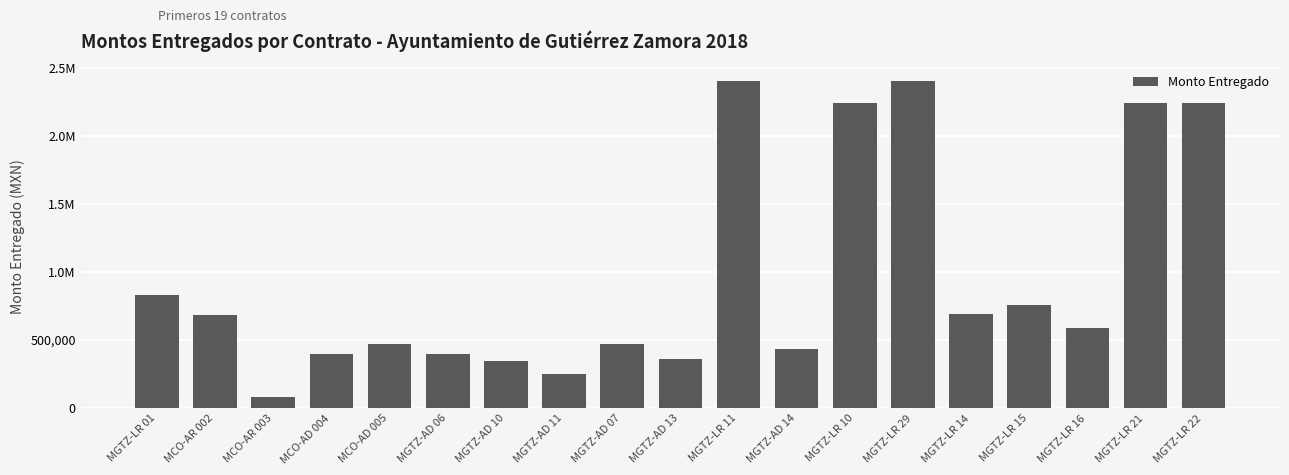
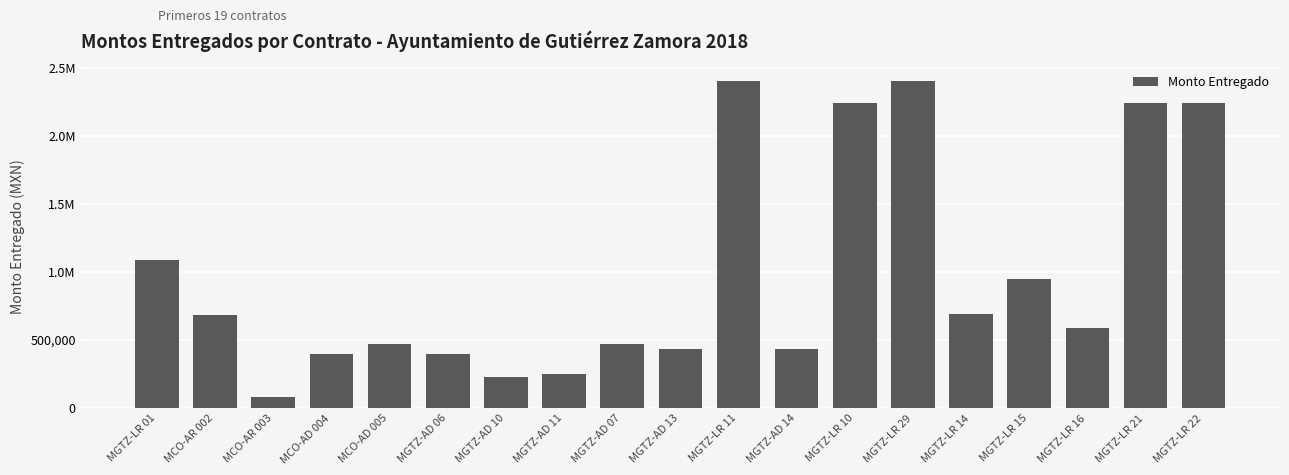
MGTZ-LR 01: 830,000 -> 1,080,000
MGTZ-AD 10: 350,000 -> 230,000
MGTZ-AD 13: 360,000 -> 430,000
MGTZ-LR 15: 760,000 -> 940,000
